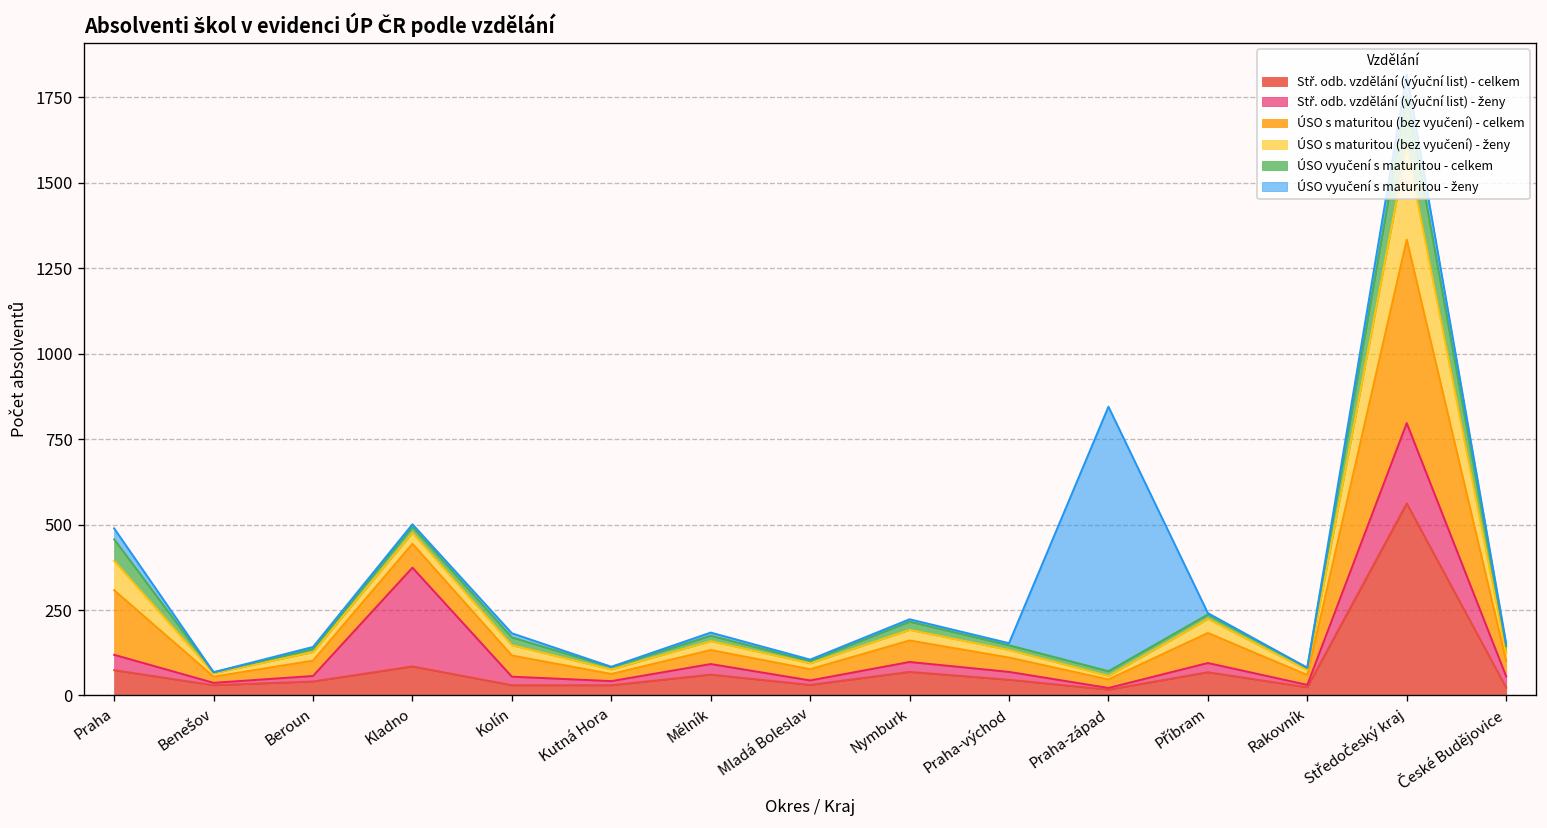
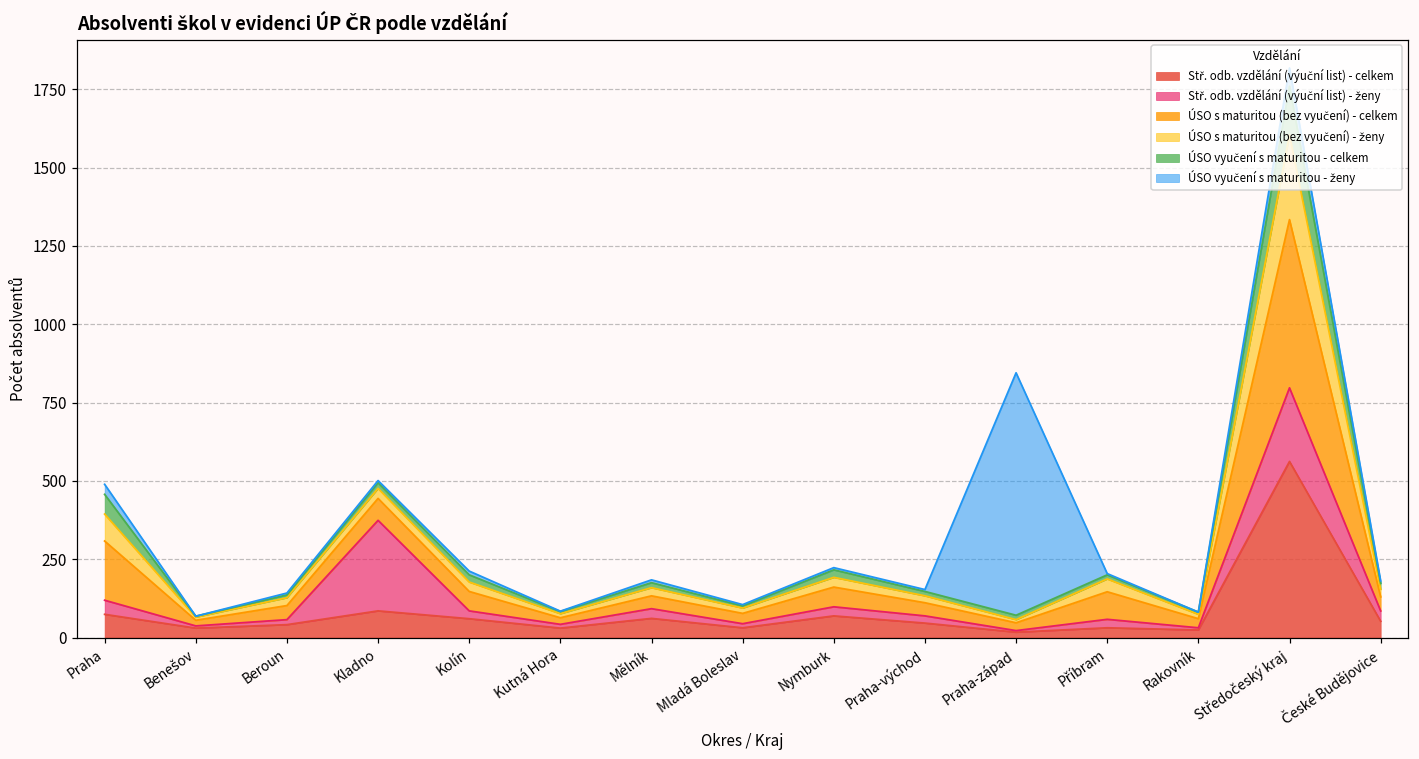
Stř. odb. vzdělání (výuční list) - celkem, Kolín: 30 -> 60
Stř. odb. vzdělání (výuční list) - celkem, Příbram: 70 -> 30
Stř. odb. vzdělání (výuční list) - celkem, České Budějovice: 20 -> 50
